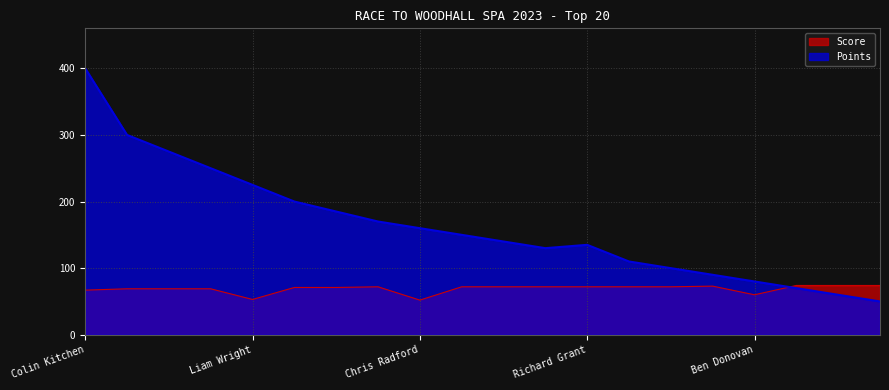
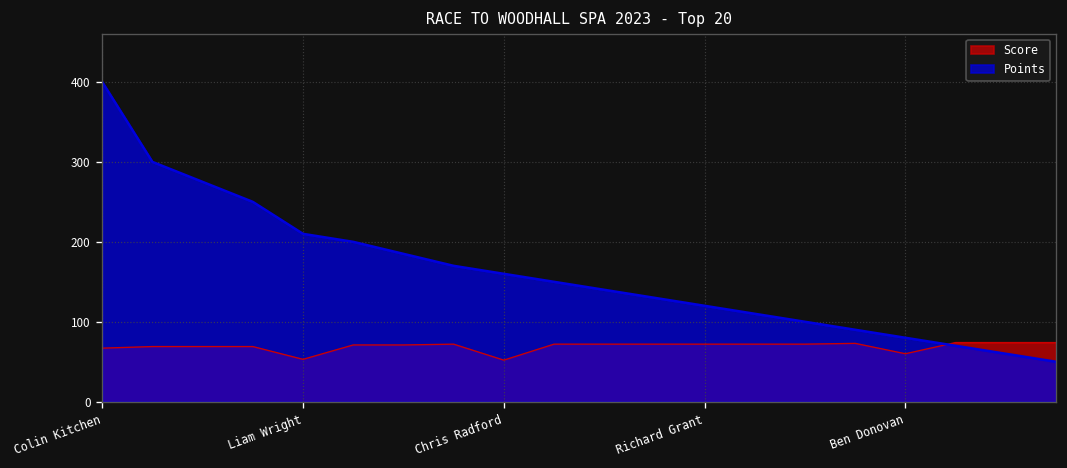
Points, Liam Wright: 230 -> 210
Points, Richard Grant: 140 -> 120
